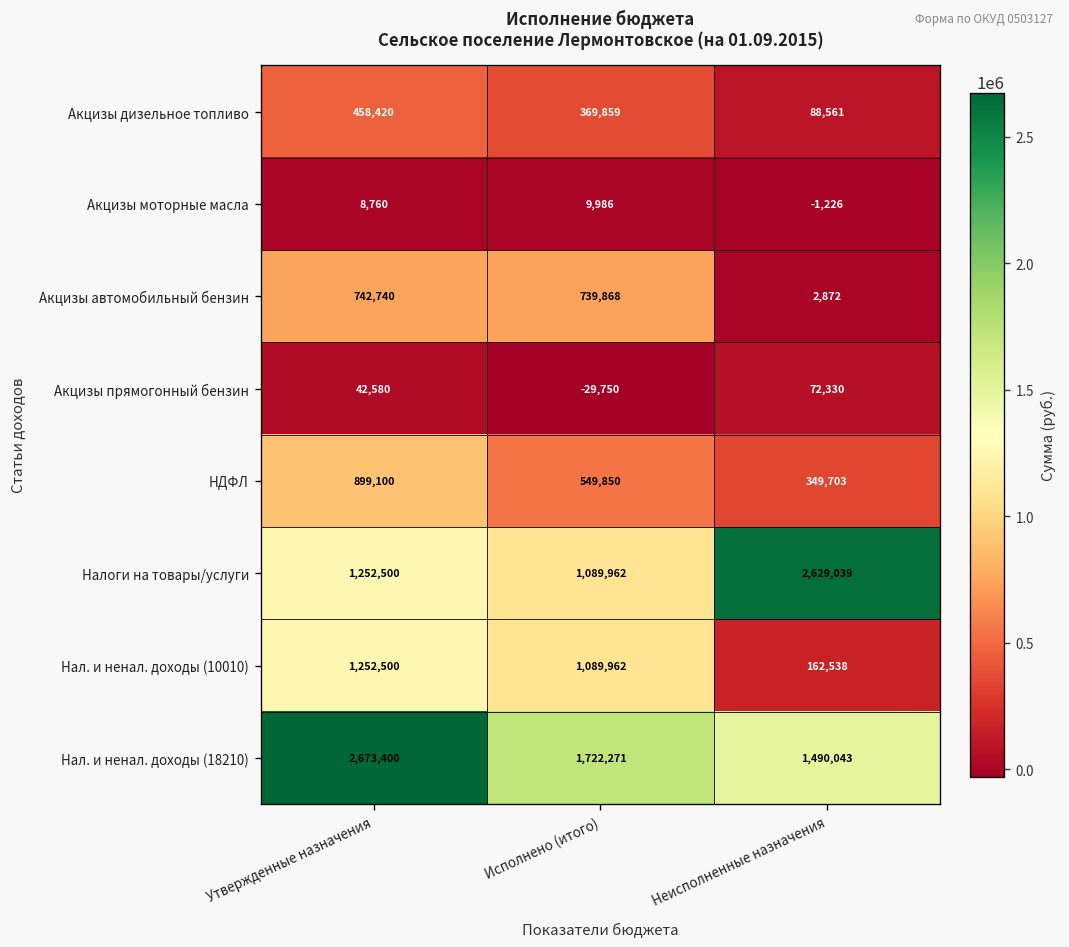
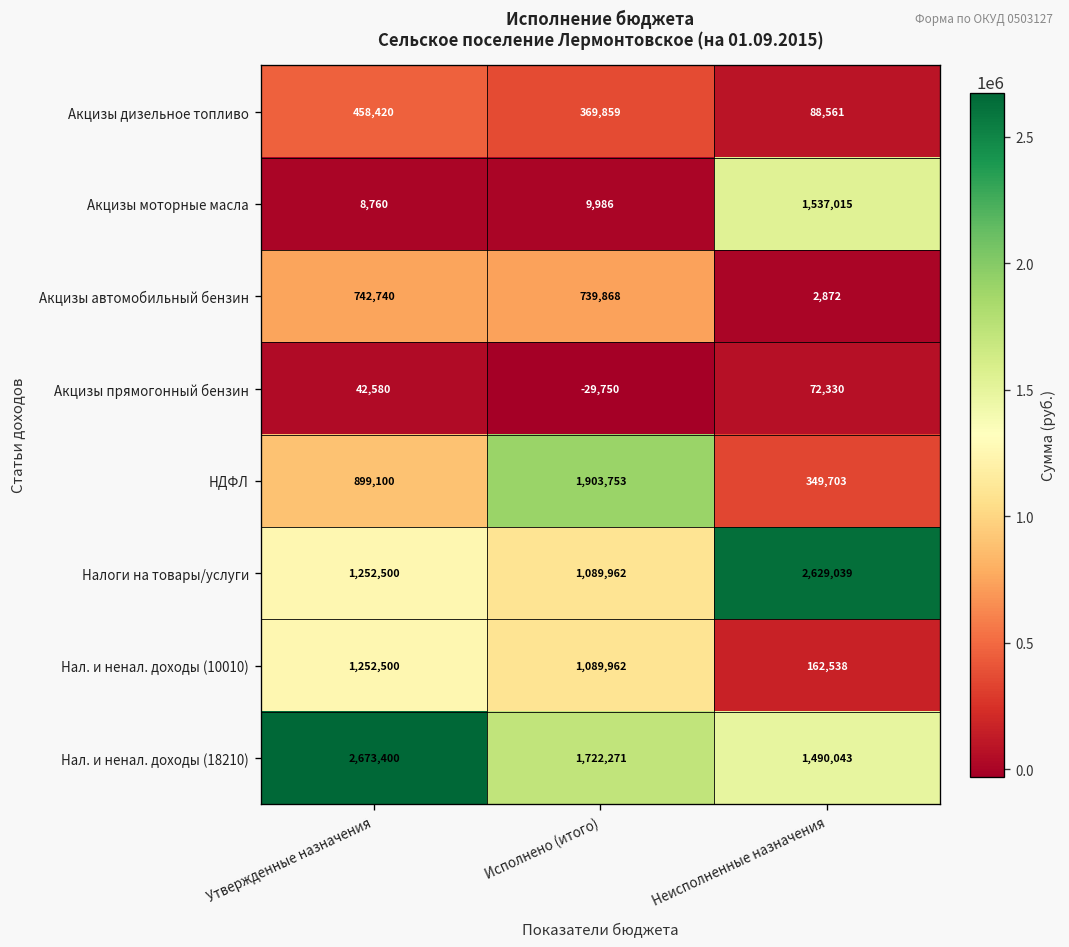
Акцизы моторные масла, Неисполненные назначения: -1,226 -> 1,537,015
НДФЛ, Исполнено (итого): 549,850 -> 1,903,753
